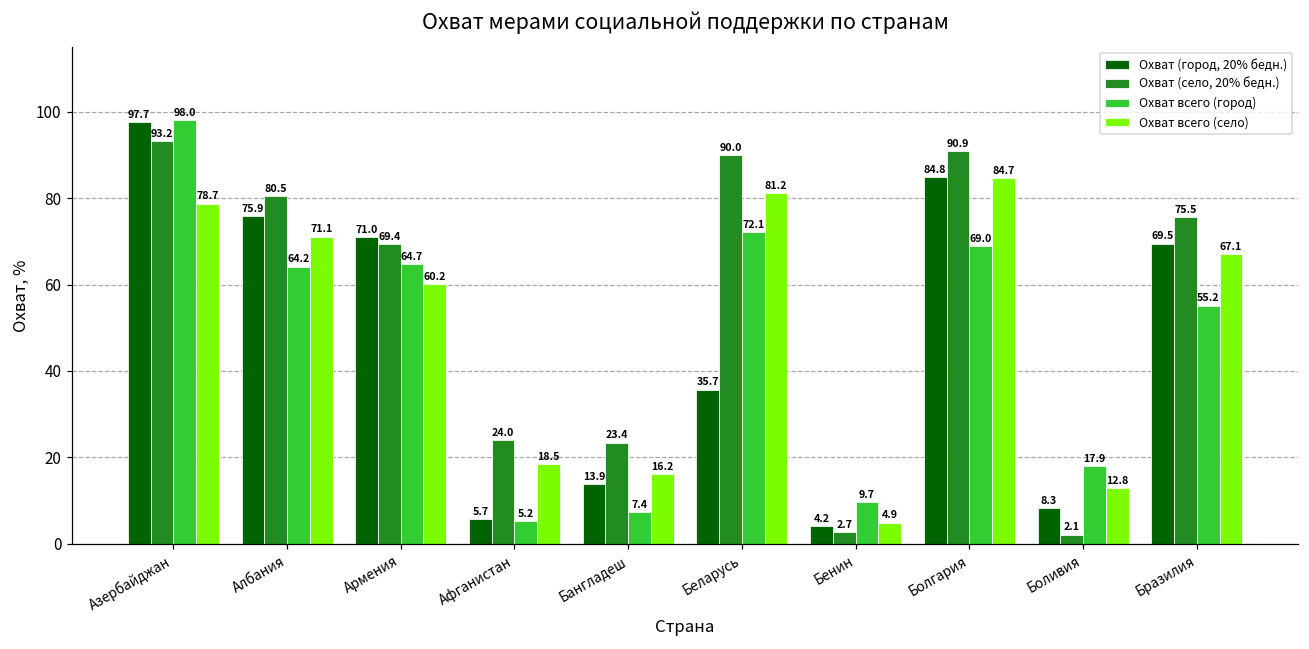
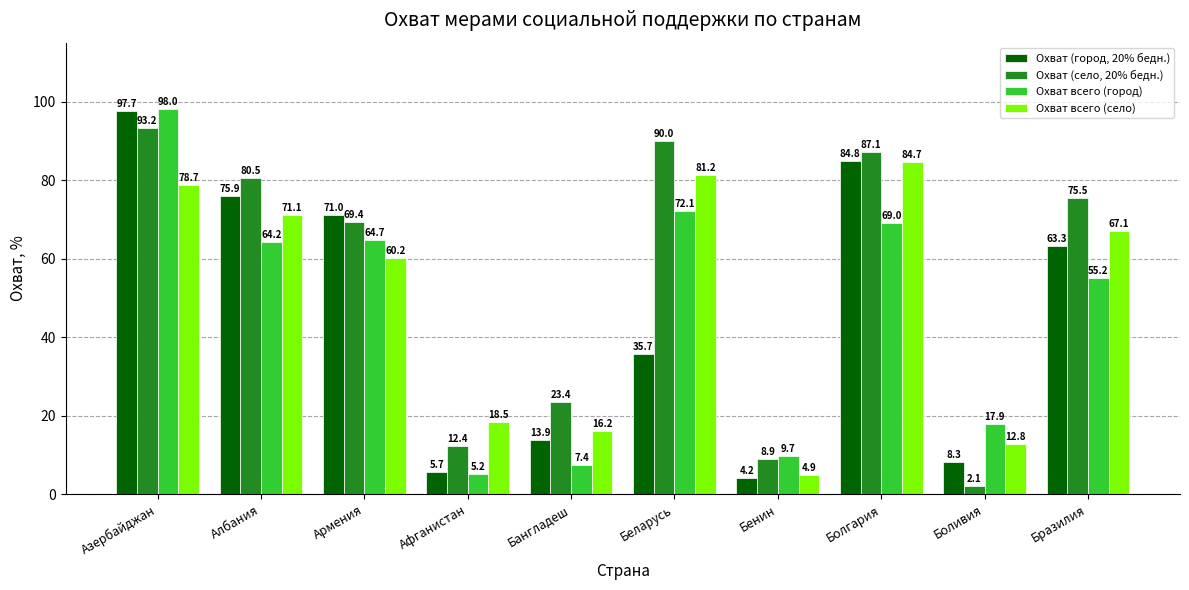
Охват (село, 20% бедн.), Афганистан: 24.0 -> 12.4
Охват (село, 20% бедн.), Бенин: 2.7 -> 8.9
Охват (село, 20% бедн.), Болгария: 90.9 -> 87.1
Охват (город, 20% бедн.), Бразилия: 69.5 -> 63.3
